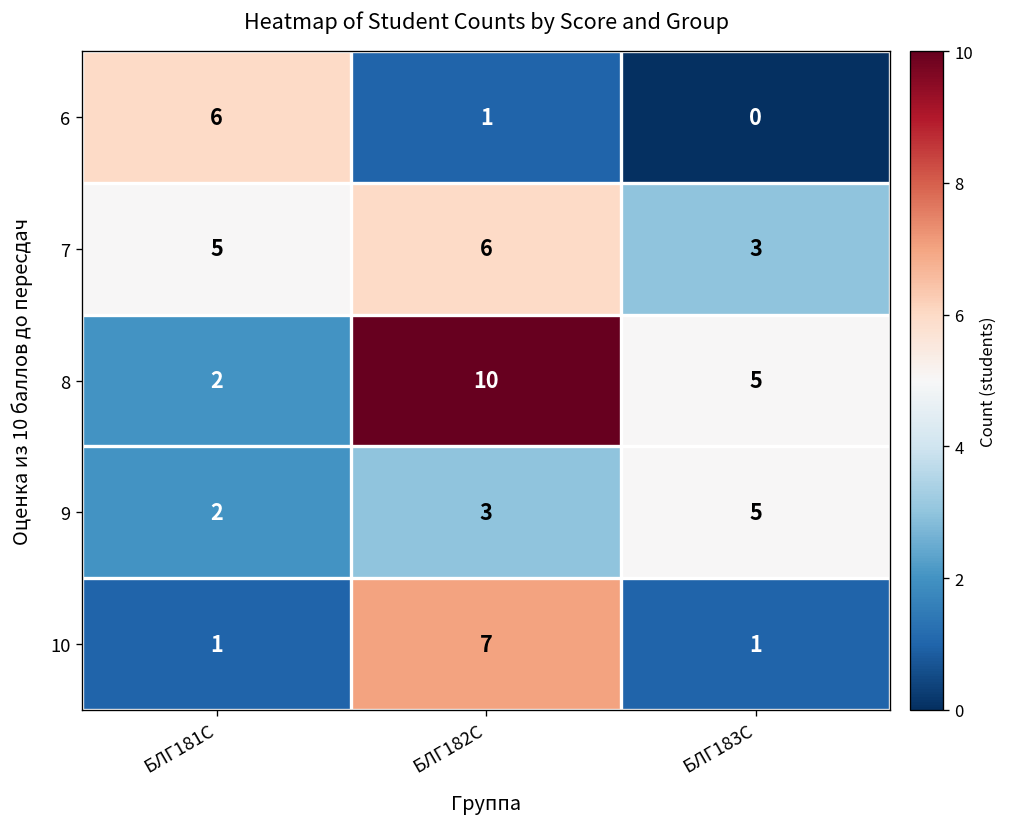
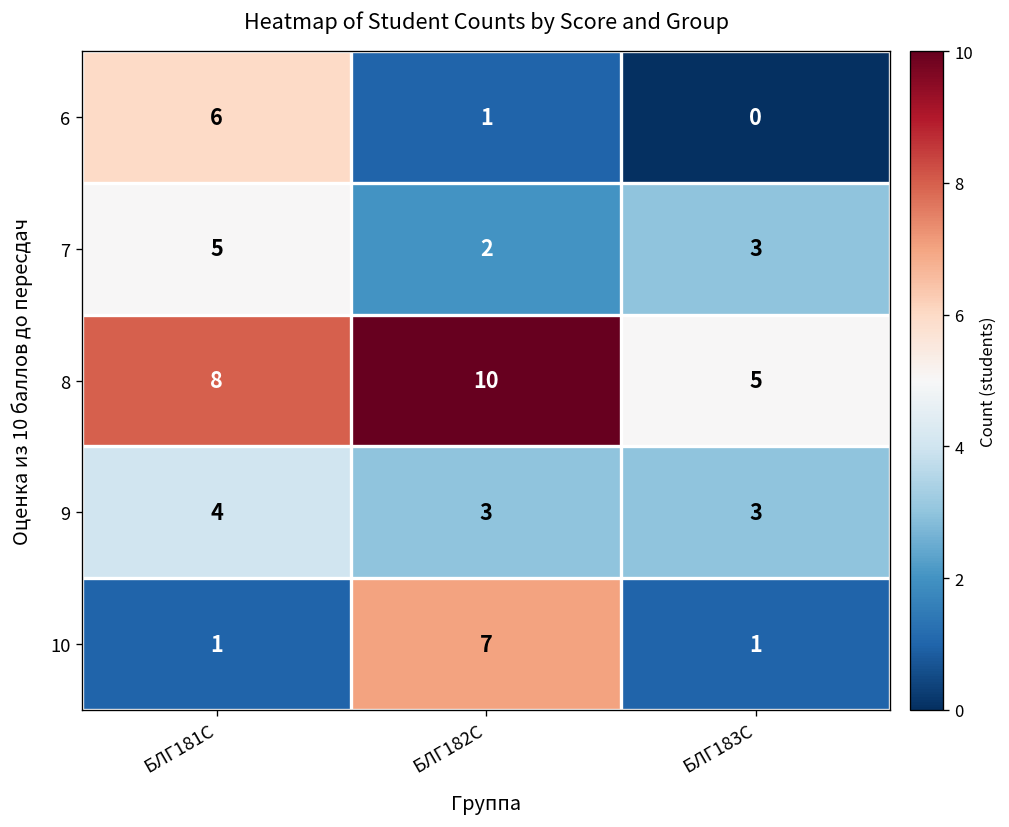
7, БЛГ182С: 6 -> 2
8, БЛГ181С: 2 -> 8
9, БЛГ181С: 2 -> 4
9, БЛГ183С: 5 -> 3
